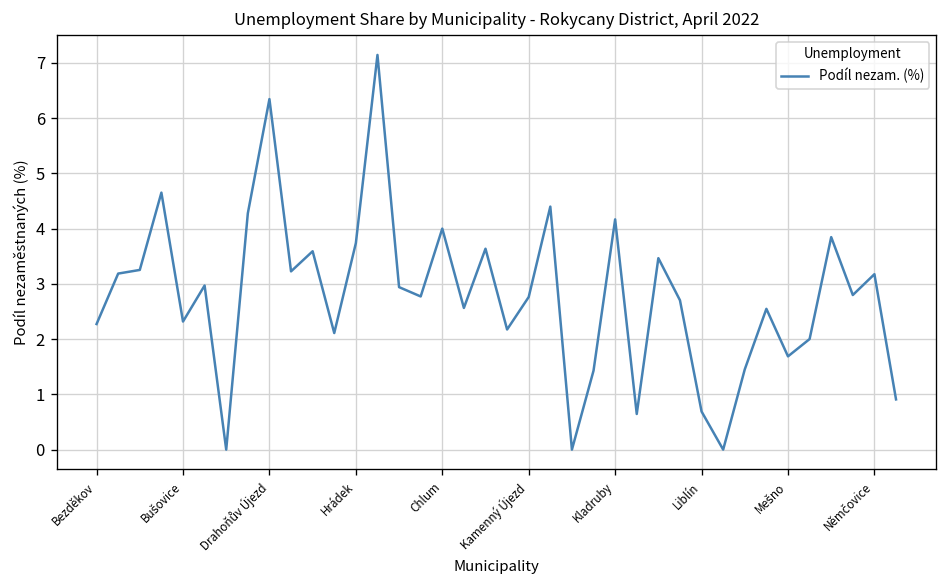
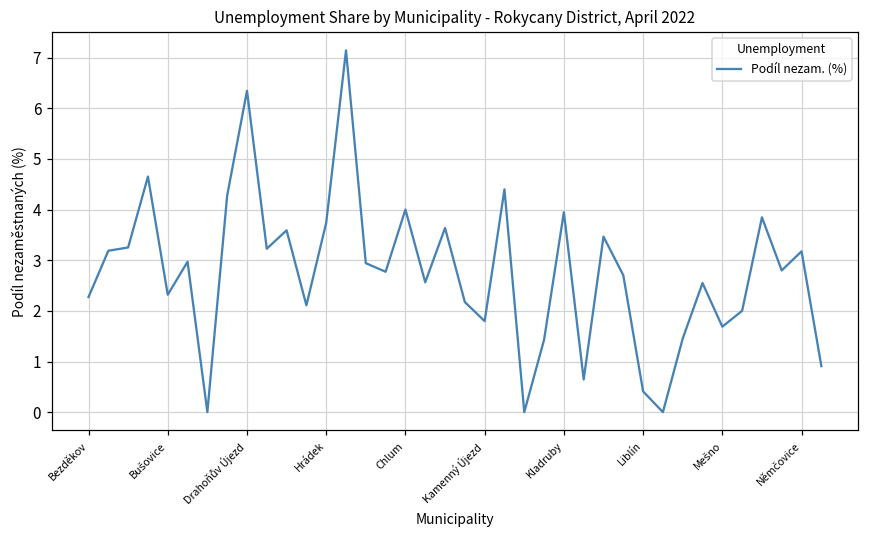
Kamenný Újezd: 2.8 -> 1.8
Kladruby: 4.2 -> 3.9
Liblín: 0.7 -> 0.4
